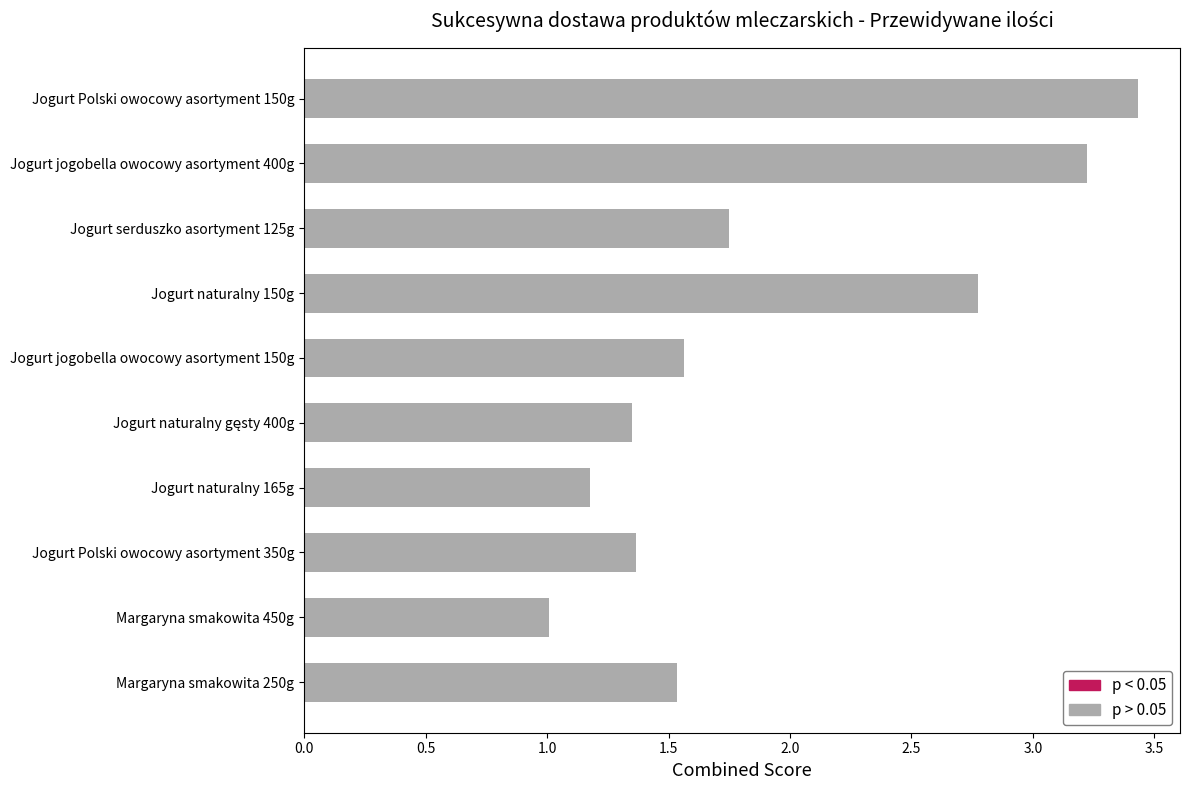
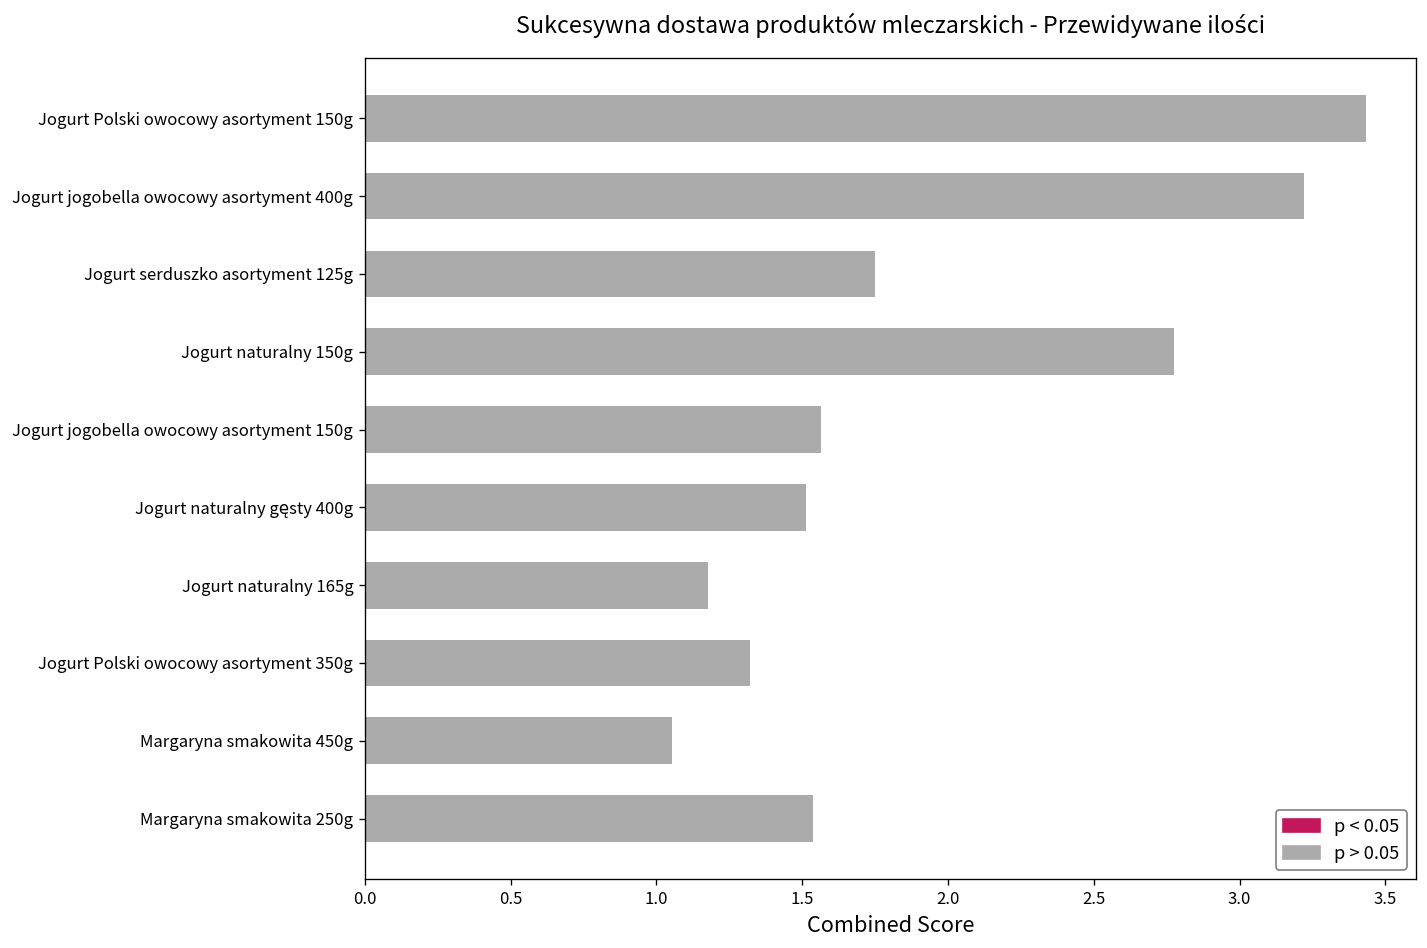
Jogurt naturalny gęsty 400g: 1.35 -> 1.51
Jogurt Polski owocowy asortyment 350g: 1.37 -> 1.32
Margaryna smakowita 450g: 1.01 -> 1.05
